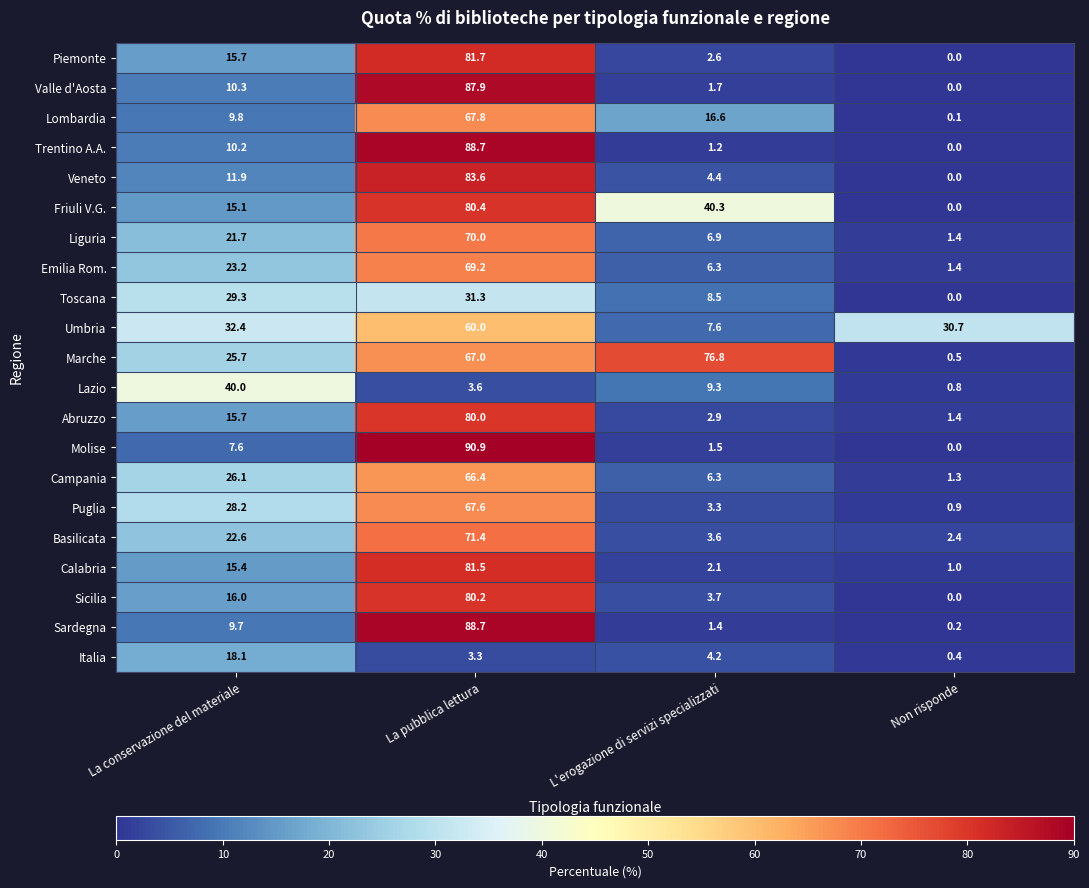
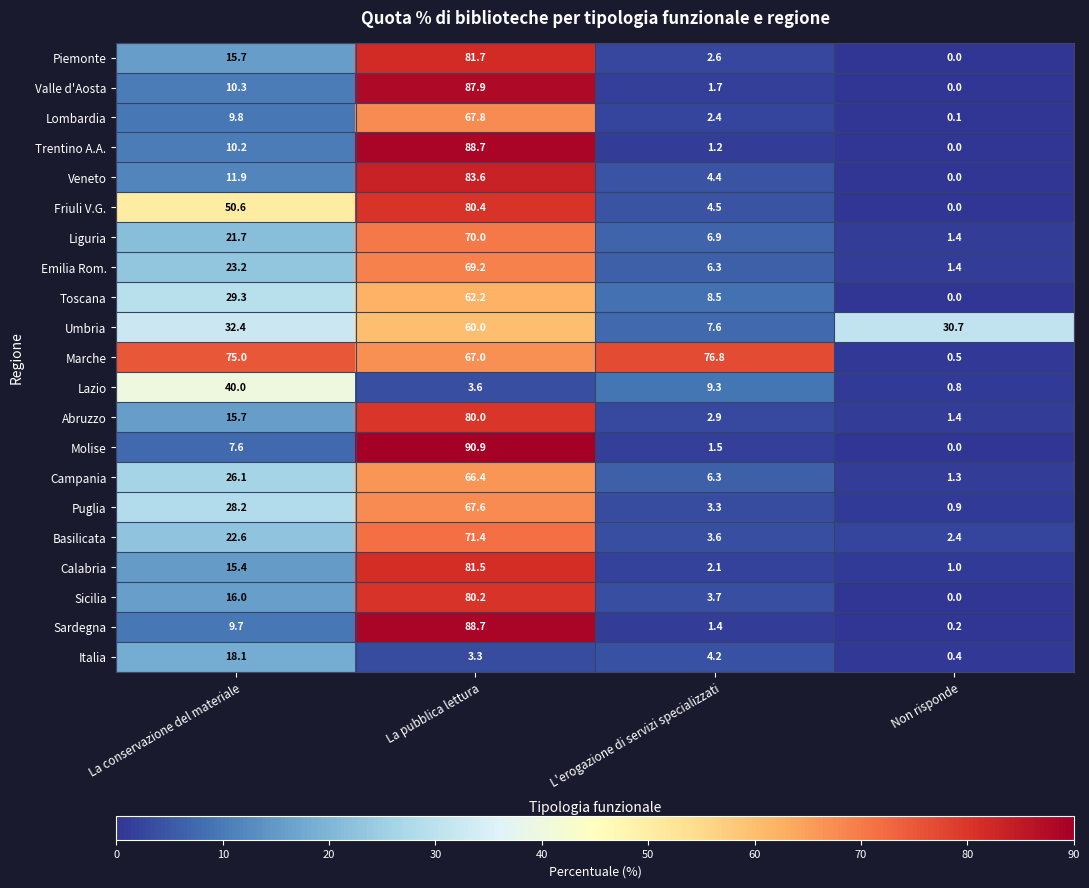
Lombardia, L'erogazione di servizi specializzati: 16.6 -> 2.4
Friuli V.G., La conservazione del materiale: 15.1 -> 50.6
Friuli V.G., L'erogazione di servizi specializzati: 40.3 -> 4.5
Toscana, La pubblica lettura: 31.3 -> 62.2
Marche, La conservazione del materiale: 25.7 -> 75.0
